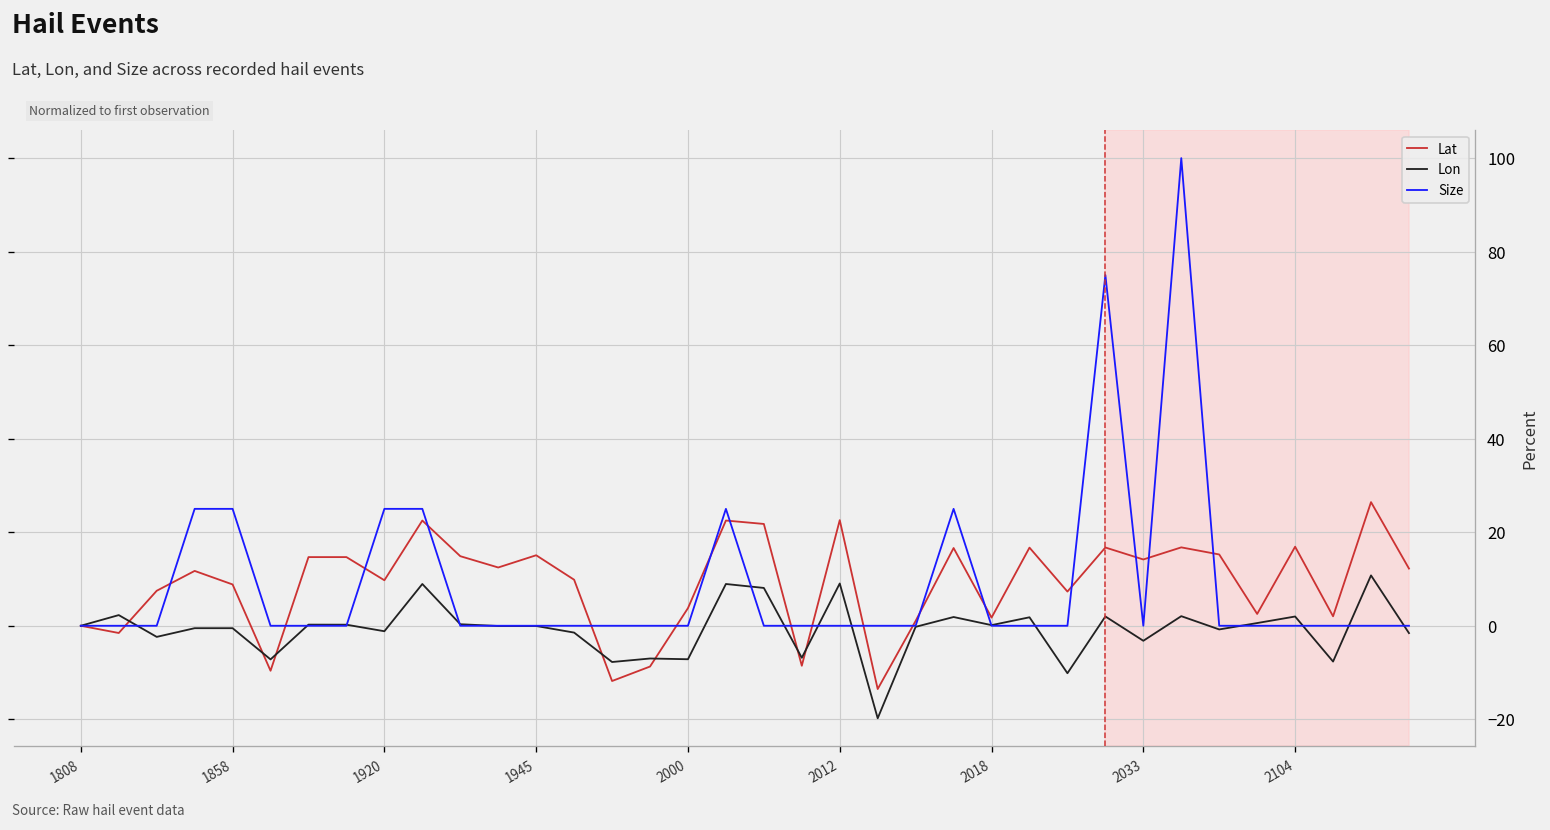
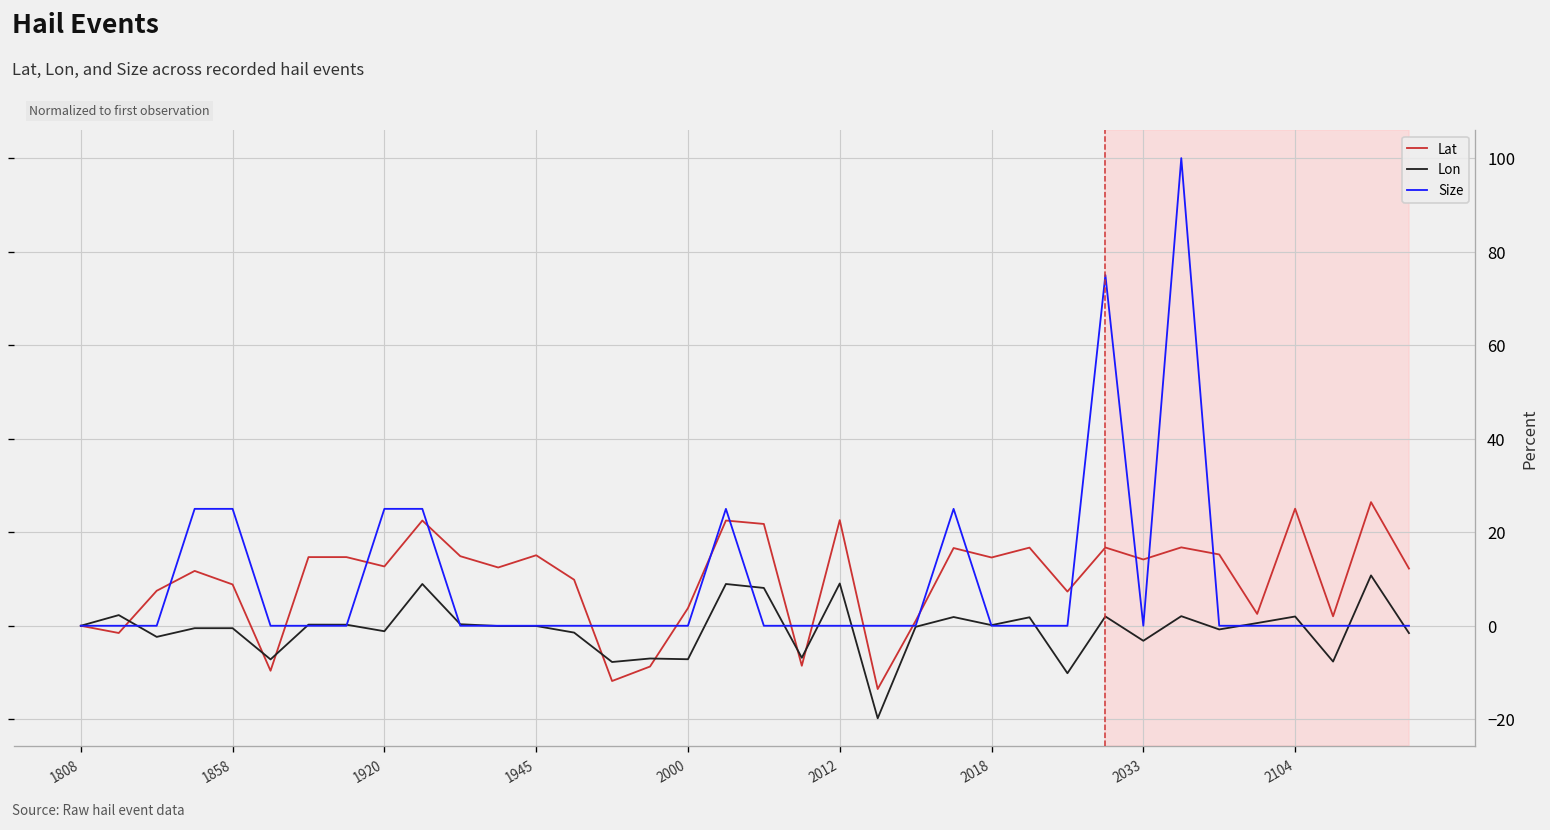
Lat, 1920: 10 -> 13
Lat, 2018: 2 -> 15
Lat, 2104: 17 -> 25
